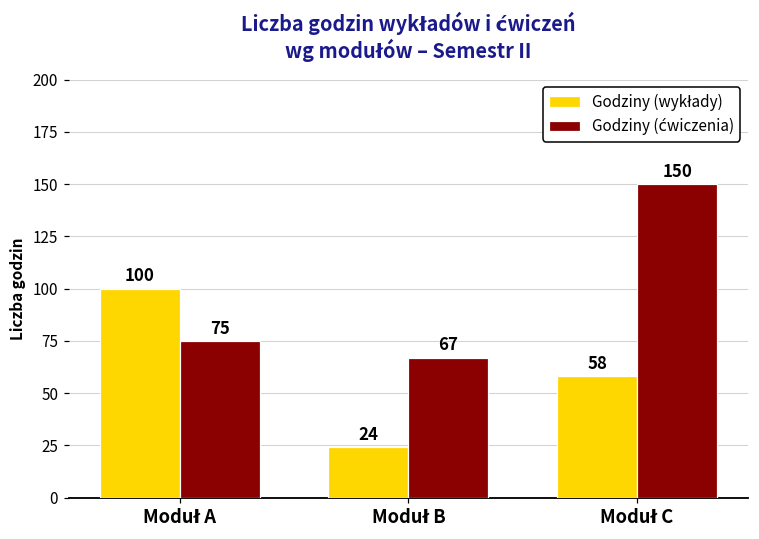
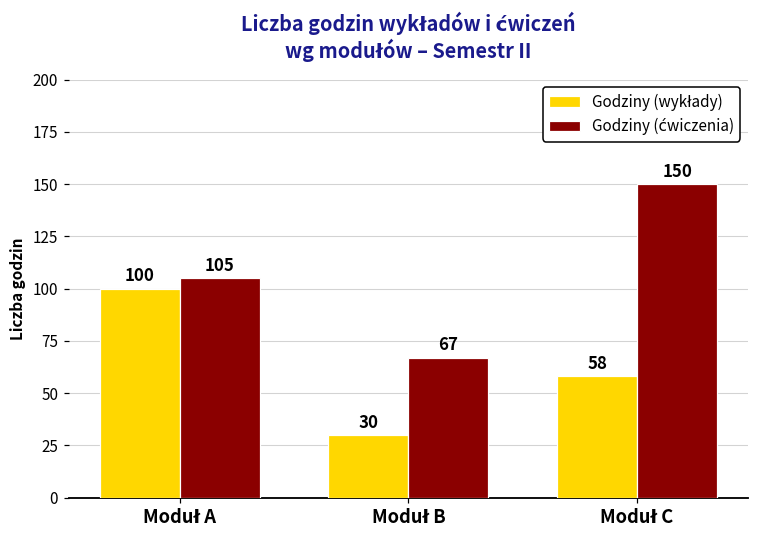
Godziny (ćwiczenia), Moduł A: 75 -> 105
Godziny (wykłady), Moduł B: 24 -> 30
